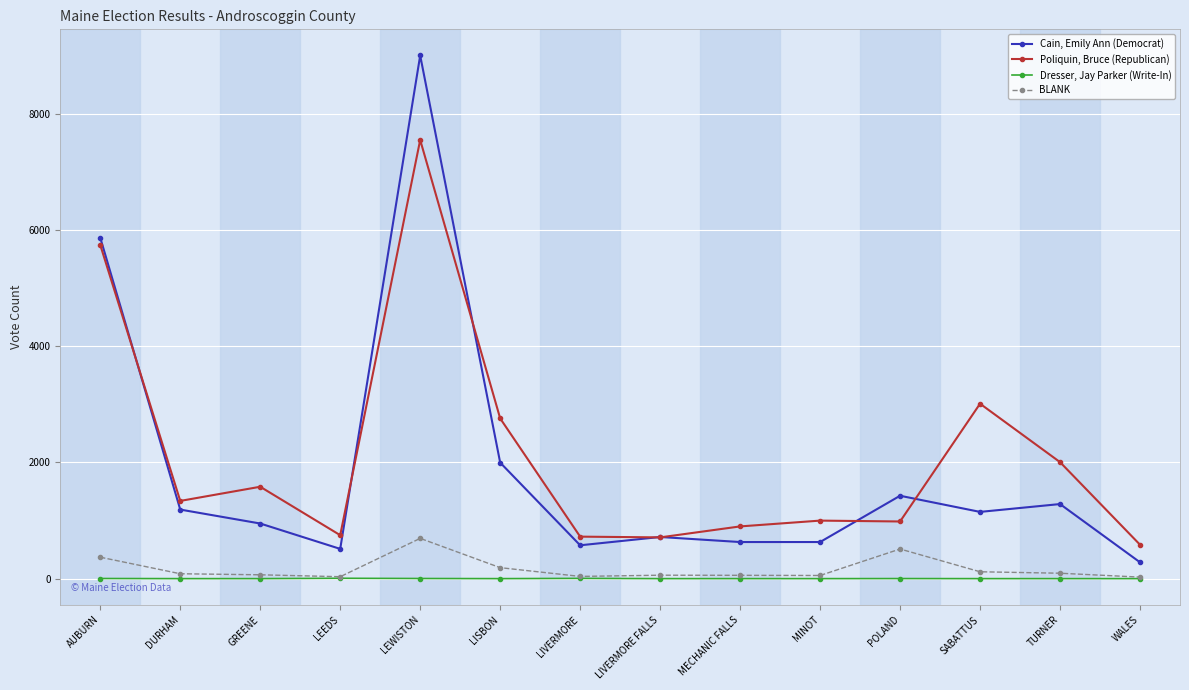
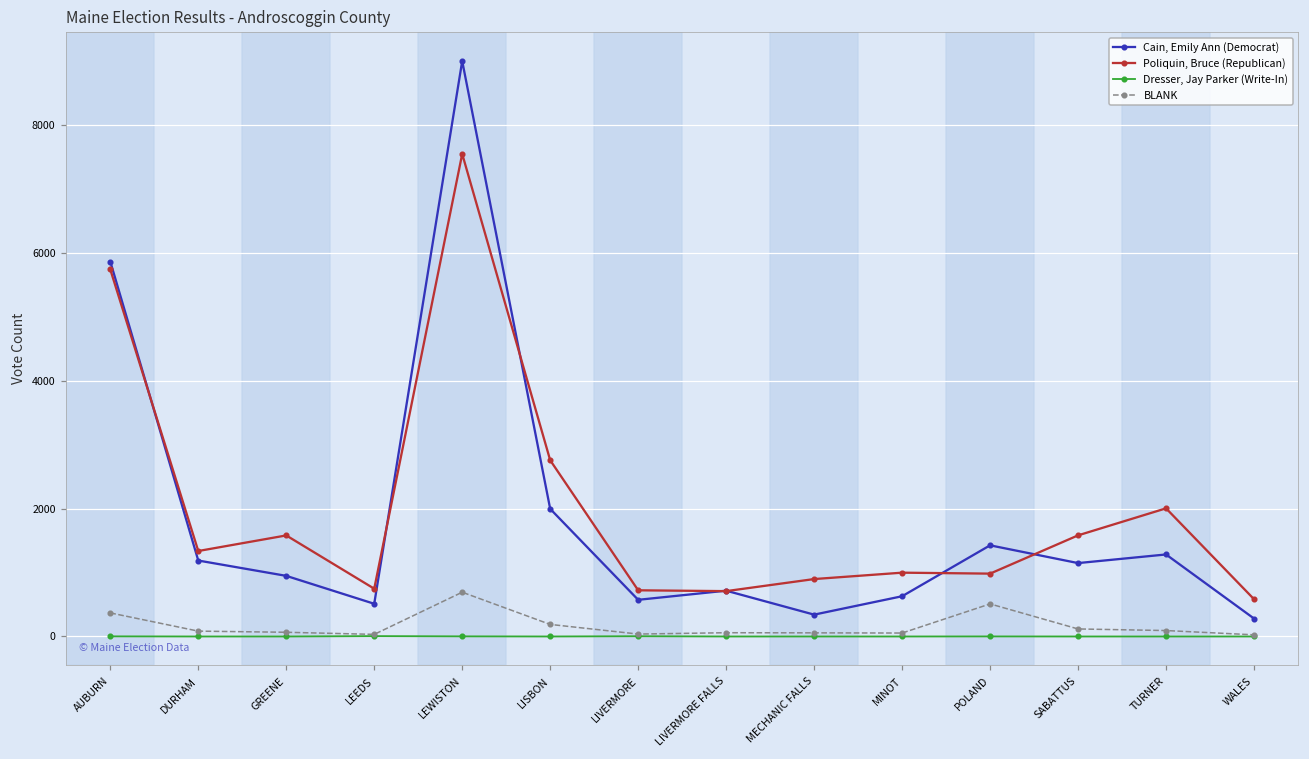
Cain, Emily Ann (Democrat), MECHANIC FALLS: 600 -> 300
Poliquin, Bruce (Republican), SABATTUS: 3000 -> 1600
